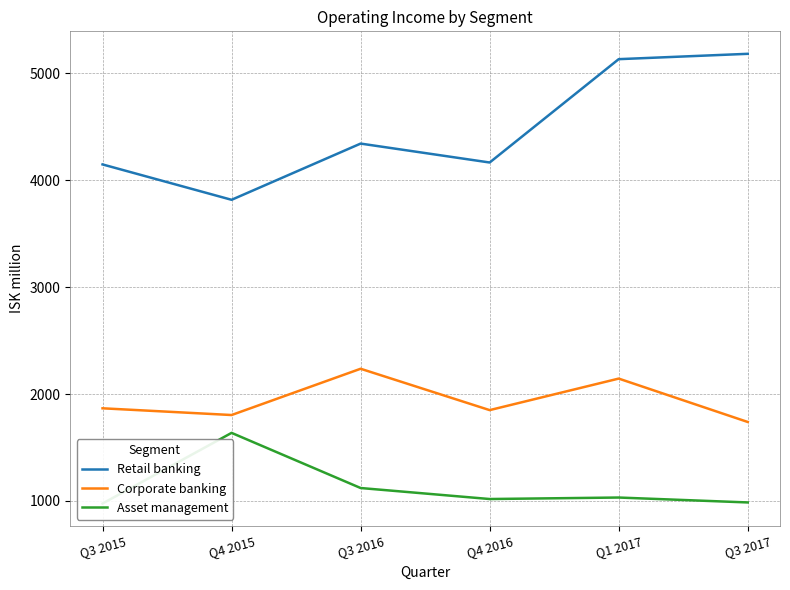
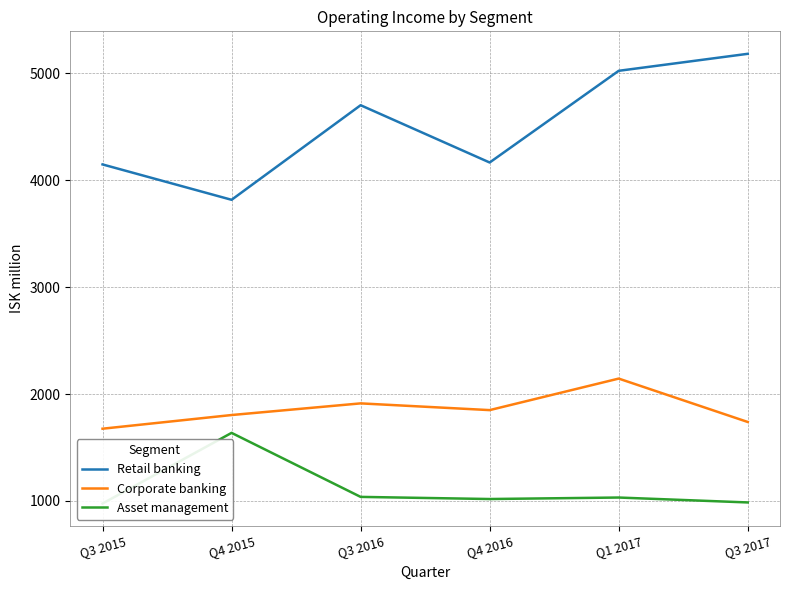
Corporate banking, Q3 2015: 1870 -> 1680
Retail banking, Q3 2016: 4340 -> 4700
Corporate banking, Q3 2016: 2240 -> 1910
Asset management, Q3 2016: 1120 -> 1040
Retail banking, Q1 2017: 5130 -> 5030
